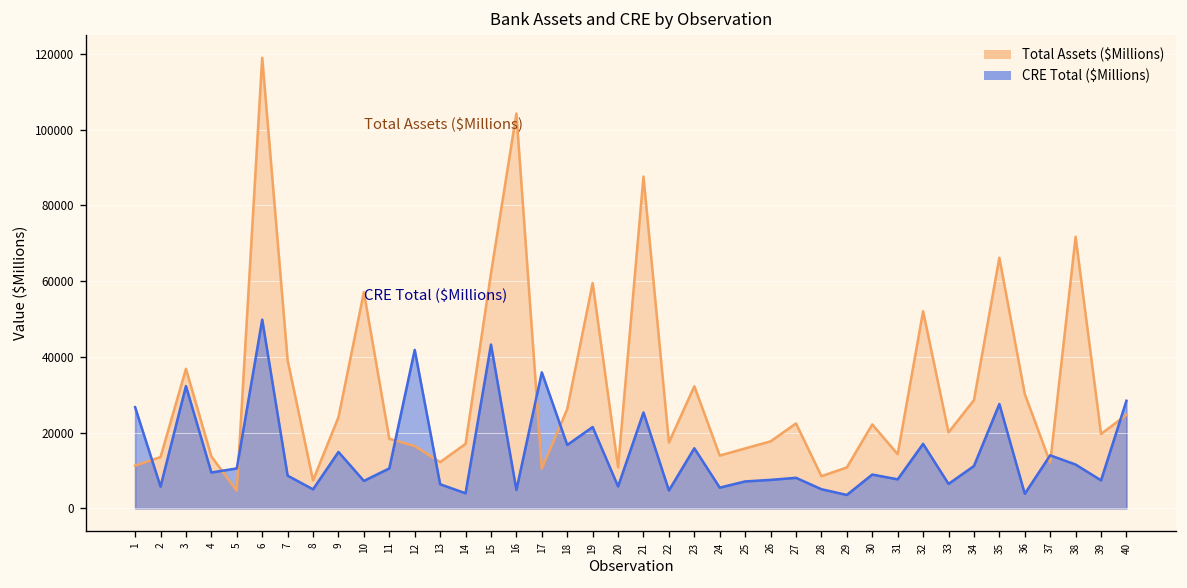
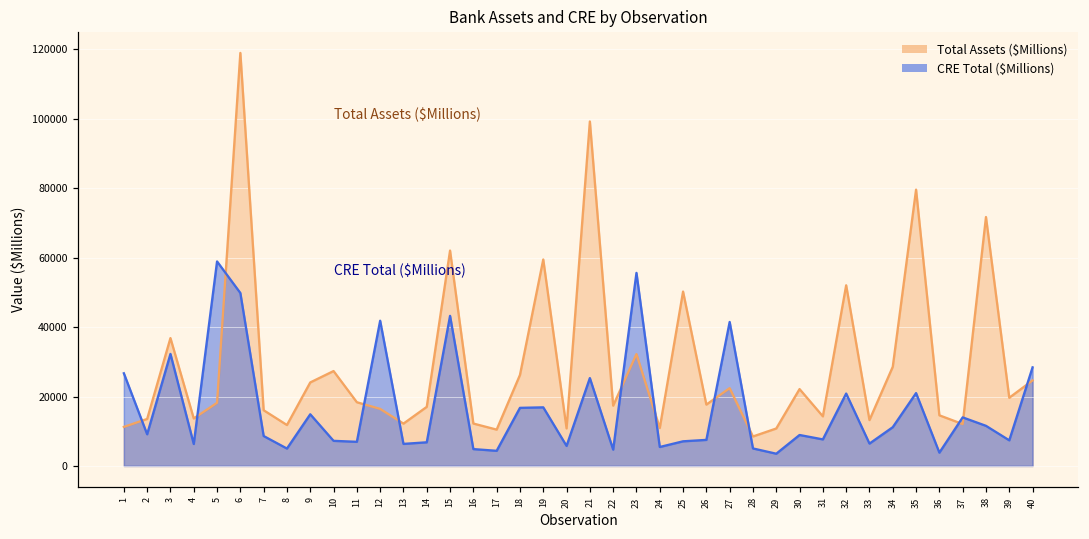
CRE Total ($Millions), 2: 6000 -> 9000
CRE Total ($Millions), 4: 9000 -> 6000
Total Assets ($Millions), 5: 5000 -> 18000
CRE Total ($Millions), 5: 11000 -> 59000
Total Assets ($Millions), 7: 39000 -> 16000
Total Assets ($Millions), 8: 7000 -> 12000
Total Assets ($Millions), 10: 57000 -> 27000
CRE Total ($Millions), 11: 11000 -> 7000
CRE Total ($Millions), 14: 4000 -> 7000
Total Assets ($Millions), 16: 104000 -> 12000
CRE Total ($Millions), 17: 36000 -> 4000
CRE Total ($Millions), 19: 21000 -> 17000
Total Assets ($Millions), 21: 88000 -> 99000
CRE Total ($Millions), 23: 16000 -> 56000
Total Assets ($Millions), 24: 14000 -> 11000
Total Assets ($Millions), 25: 16000 -> 50000
CRE Total ($Millions), 27: 8000 -> 41000
CRE Total ($Millions), 32: 17000 -> 21000
Total Assets ($Millions), 33: 20000 -> 13000
Total Assets ($Millions), 35: 66000 -> 80000
CRE Total ($Millions), 35: 28000 -> 21000
Total Assets ($Millions), 36: 30000 -> 15000
